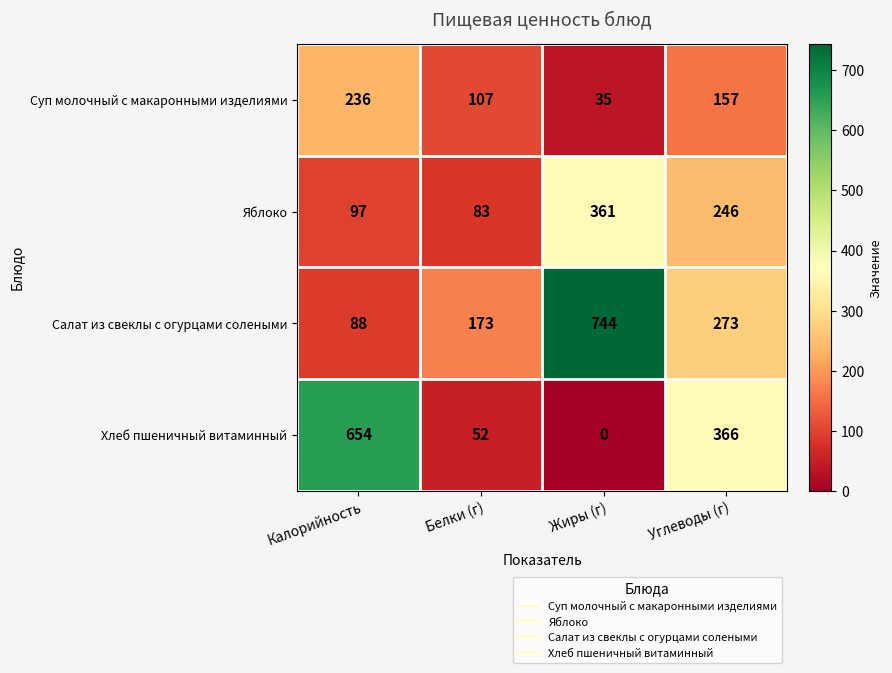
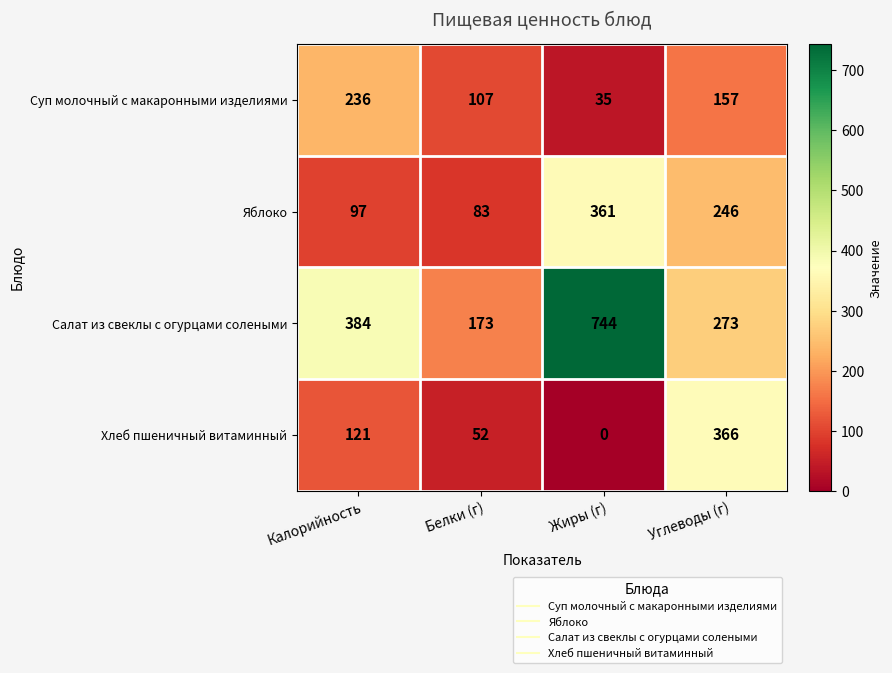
Салат из свеклы с огурцами солеными, Калорийность: 88 -> 384
Хлеб пшеничный витаминный, Калорийность: 654 -> 121
